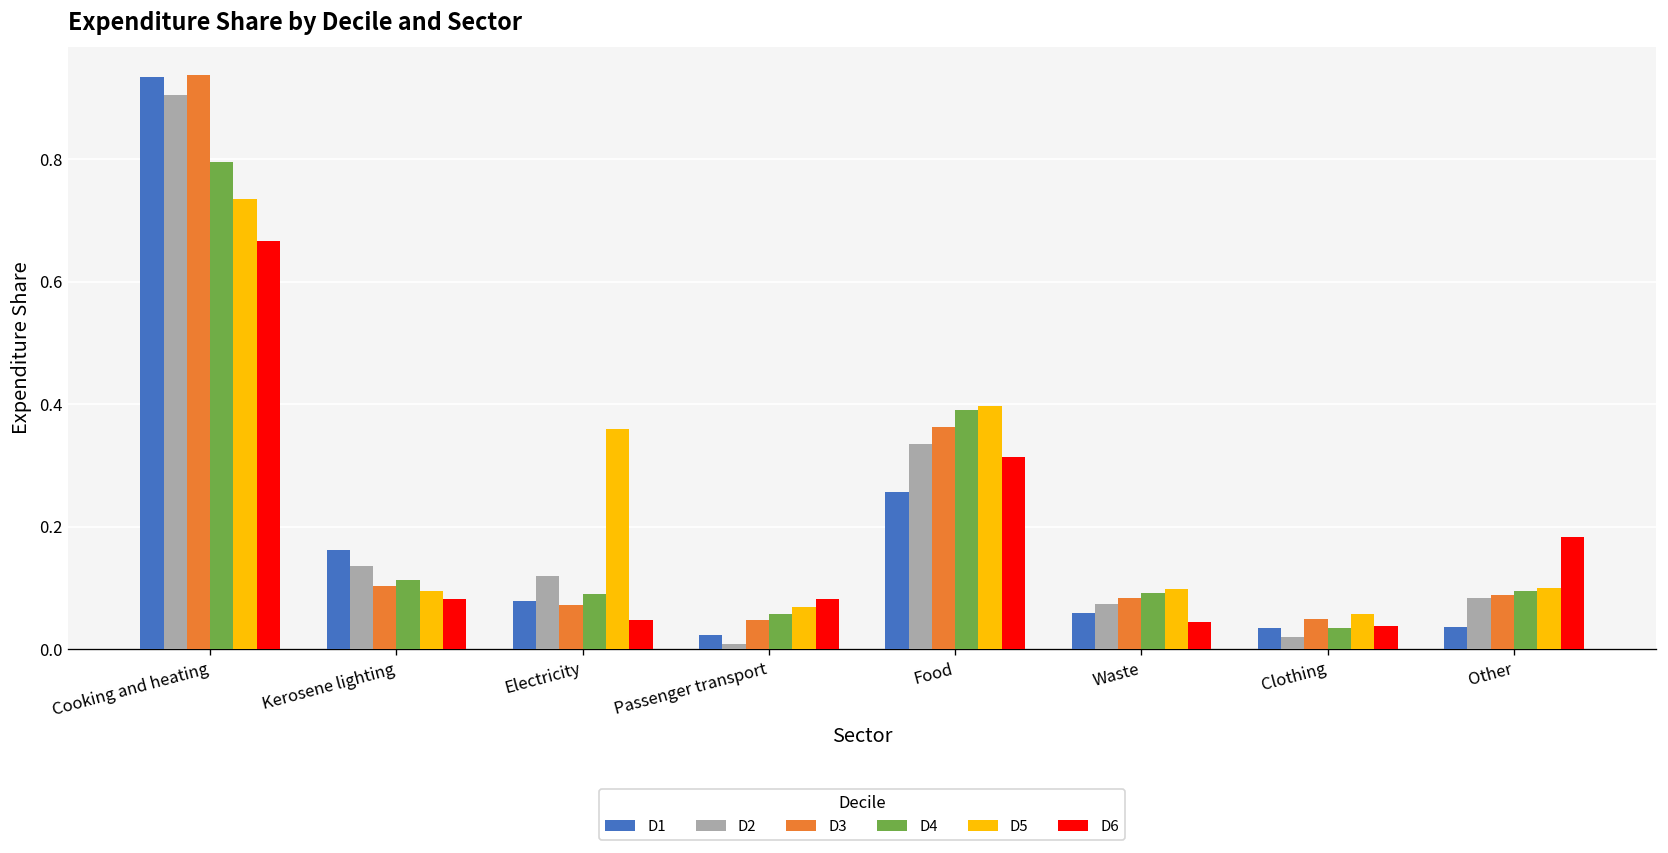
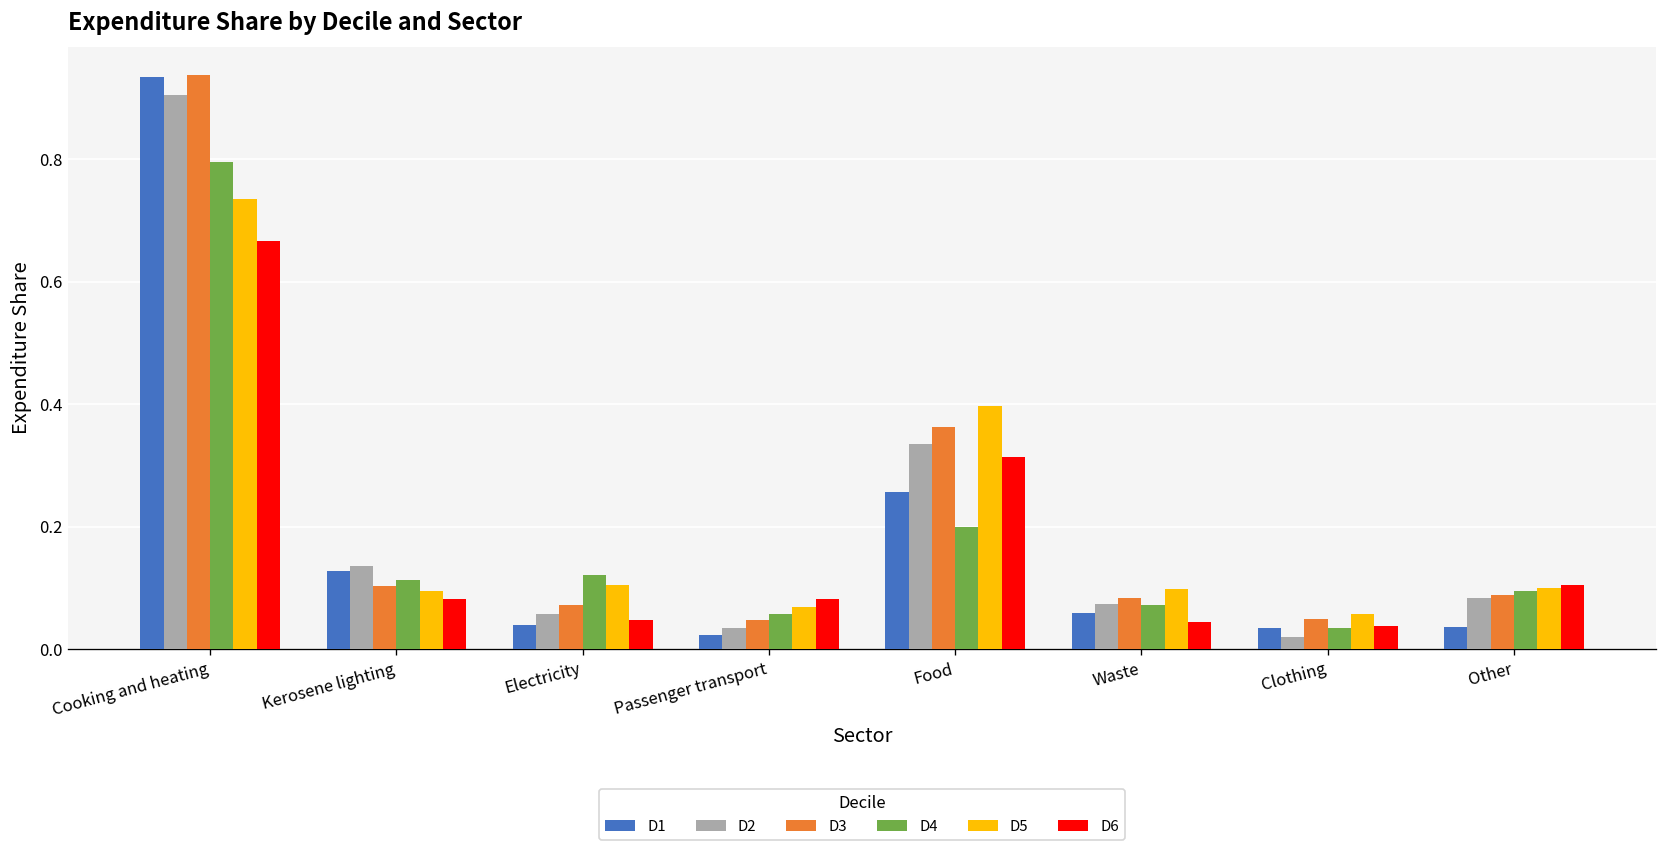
D1, Kerosene lighting: 0.16 -> 0.13
D1, Electricity: 0.08 -> 0.04
D2, Electricity: 0.12 -> 0.06
D4, Electricity: 0.09 -> 0.12
D5, Electricity: 0.36 -> 0.10
D2, Passenger transport: 0.01 -> 0.04
D4, Food: 0.39 -> 0.20
D4, Waste: 0.09 -> 0.07
D6, Other: 0.18 -> 0.10
